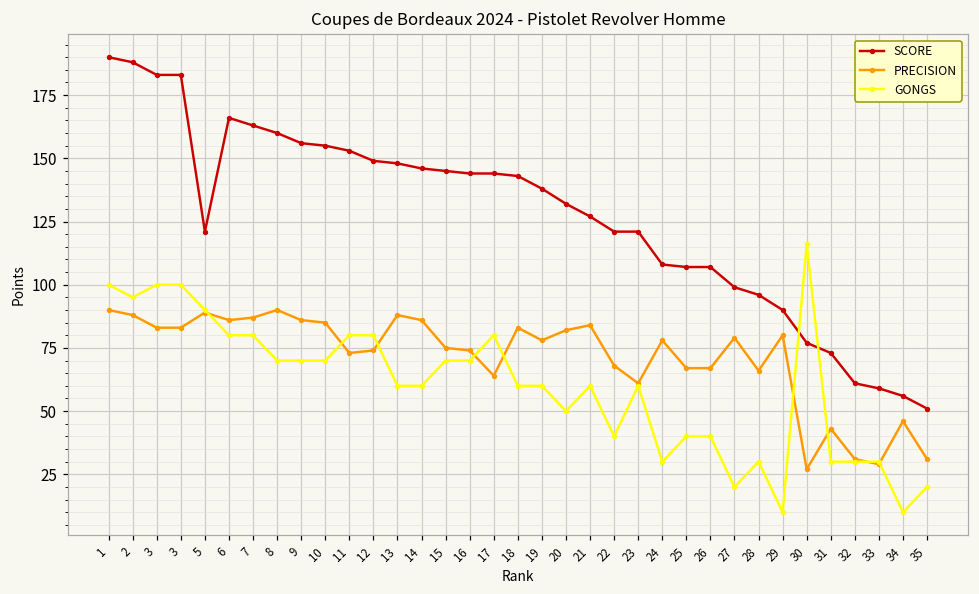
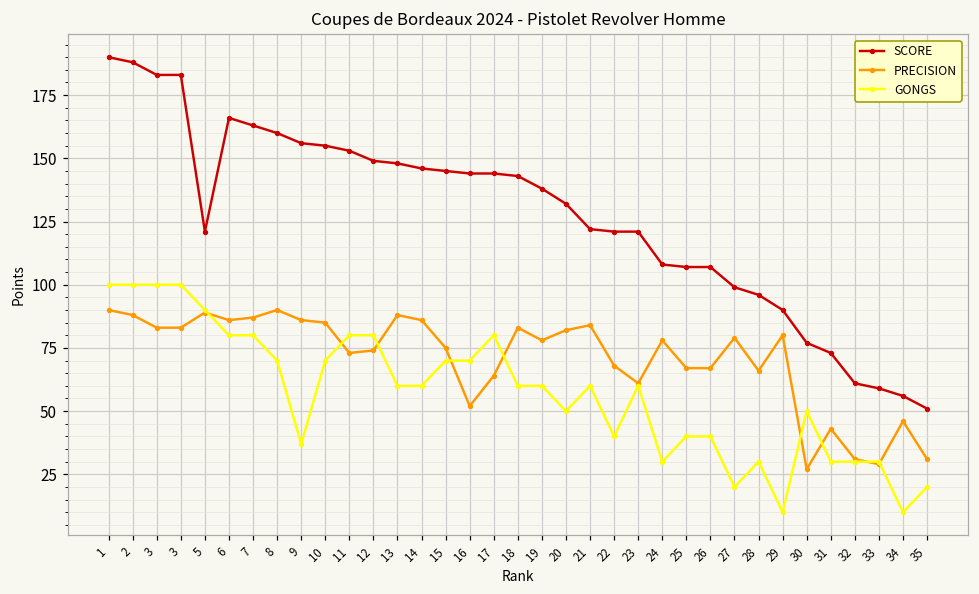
GONGS, 2: 95 -> 100
GONGS, 9: 70 -> 37
PRECISION, 16: 74 -> 52
SCORE, 21: 127 -> 122
GONGS, 30: 116 -> 50
